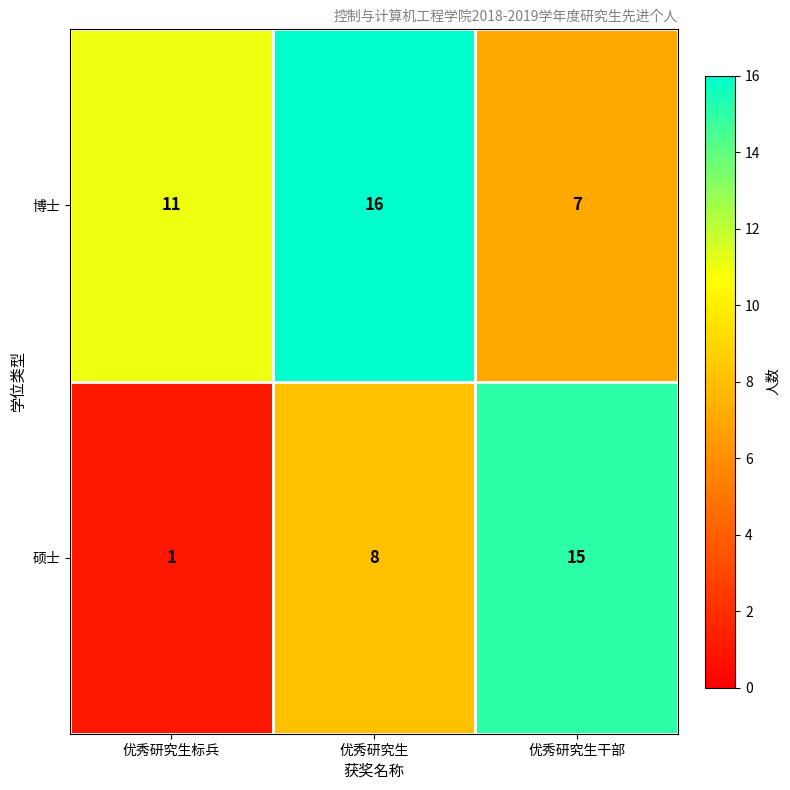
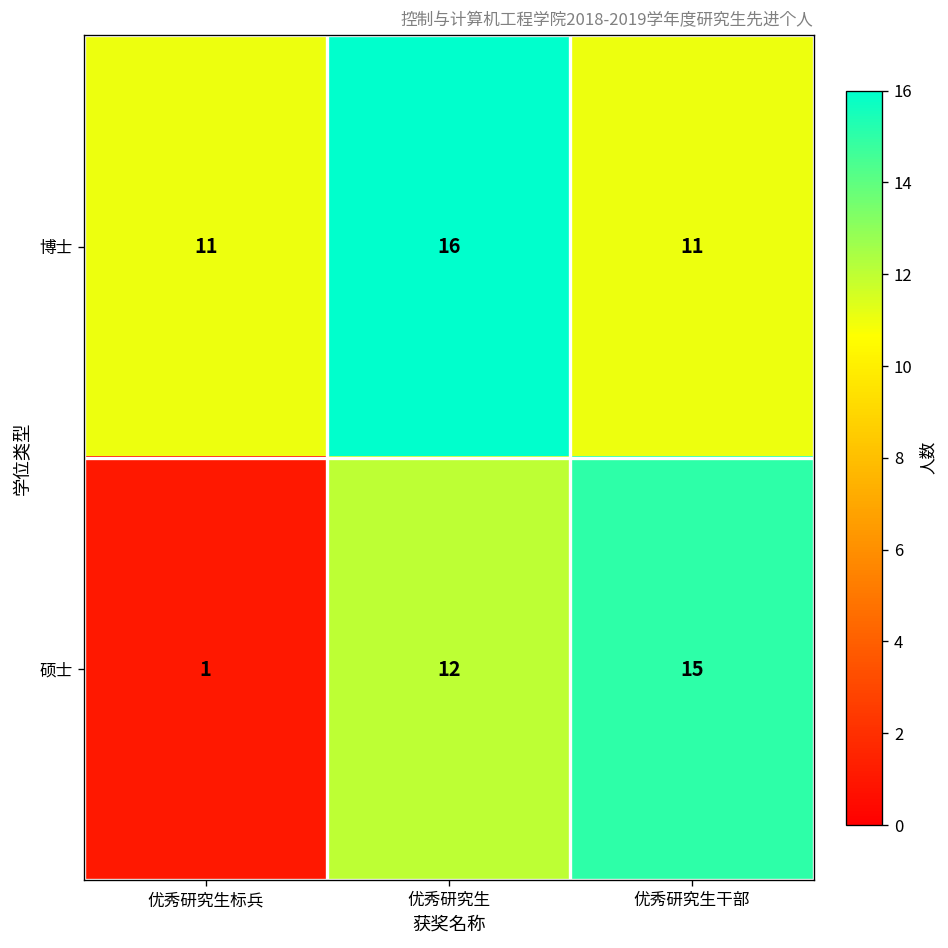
博士, 优秀研究生干部: 7 -> 11
硕士, 优秀研究生: 8 -> 12
